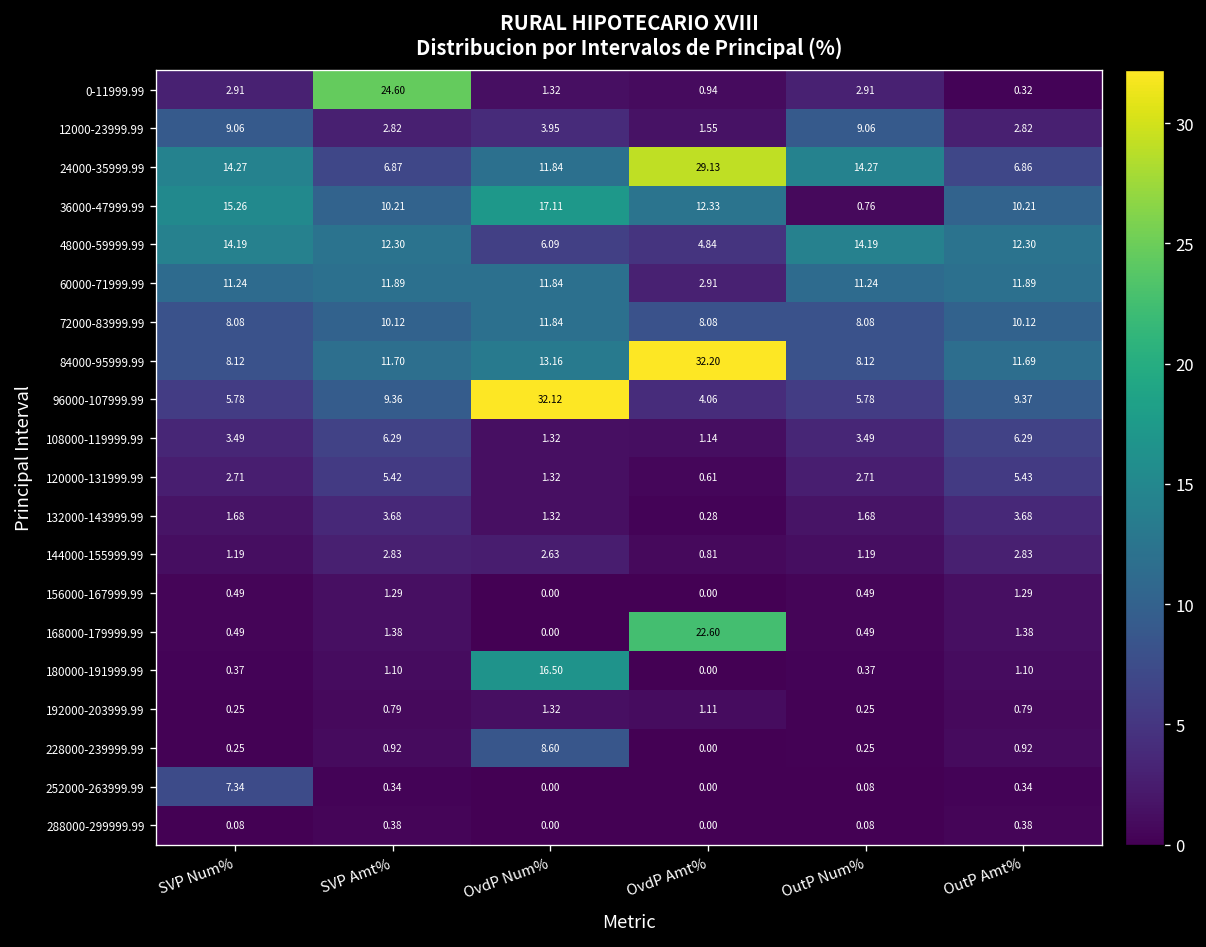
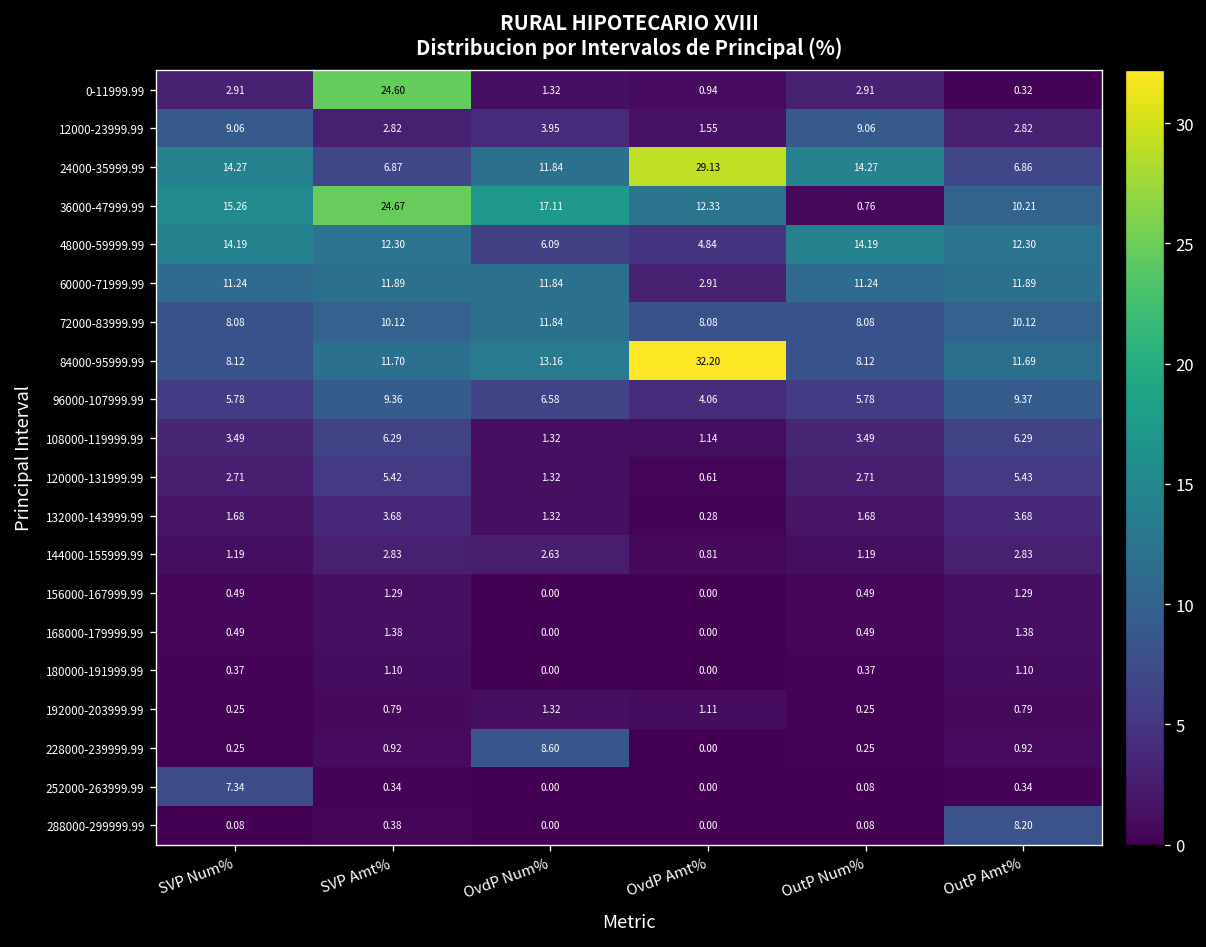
36000-47999.99, SVP Amt%: 10.21 -> 24.67
96000-107999.99, OvdP Num%: 32.12 -> 6.58
168000-179999.99, OvdP Amt%: 22.60 -> 0.00
180000-191999.99, OvdP Num%: 16.50 -> 0.00
288000-299999.99, OutP Amt%: 0.38 -> 8.20
